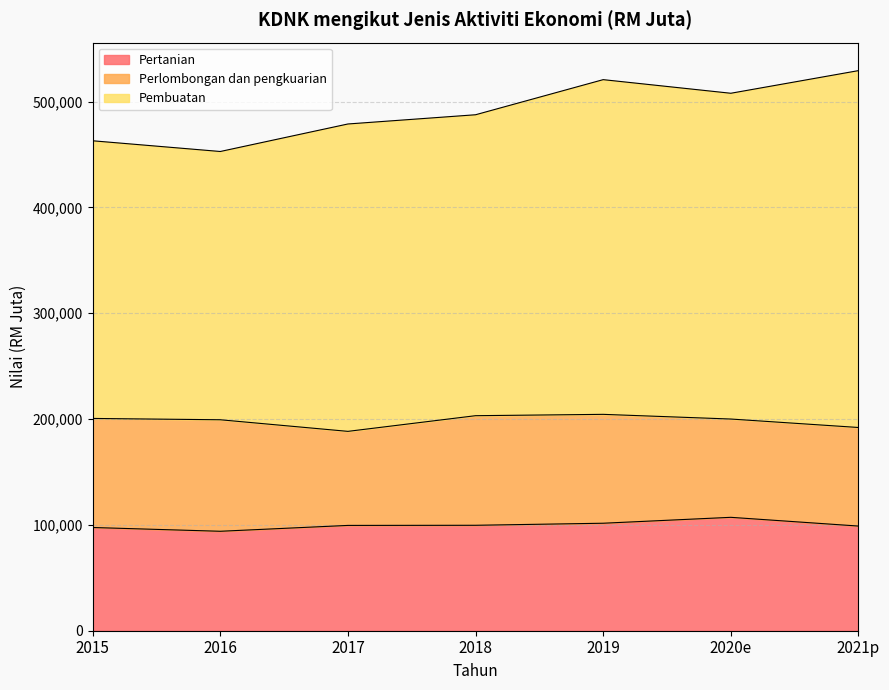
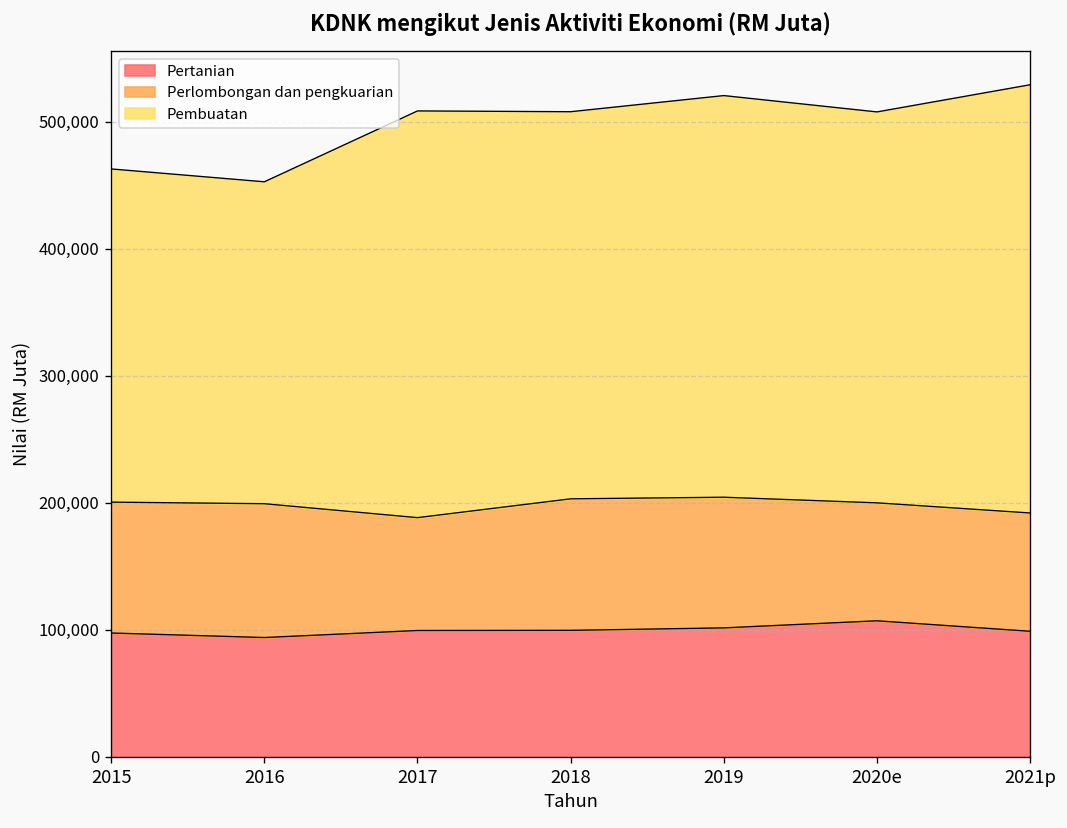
Pembuatan, 2017: 290,000 -> 320,000
Pembuatan, 2018: 284,000 -> 305,000
